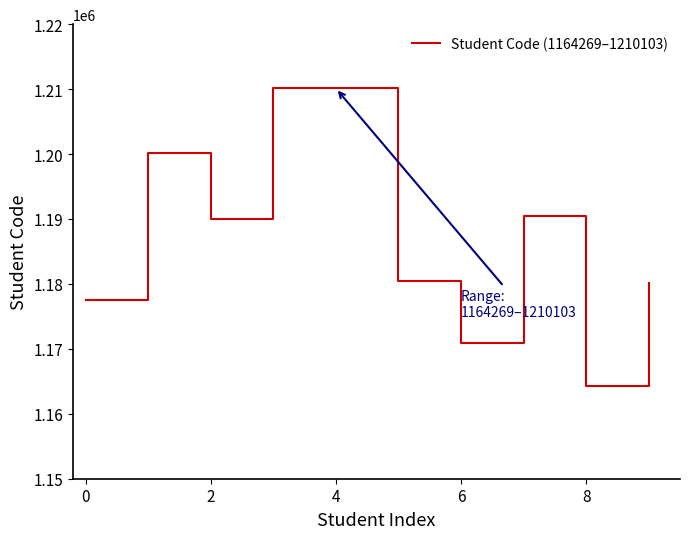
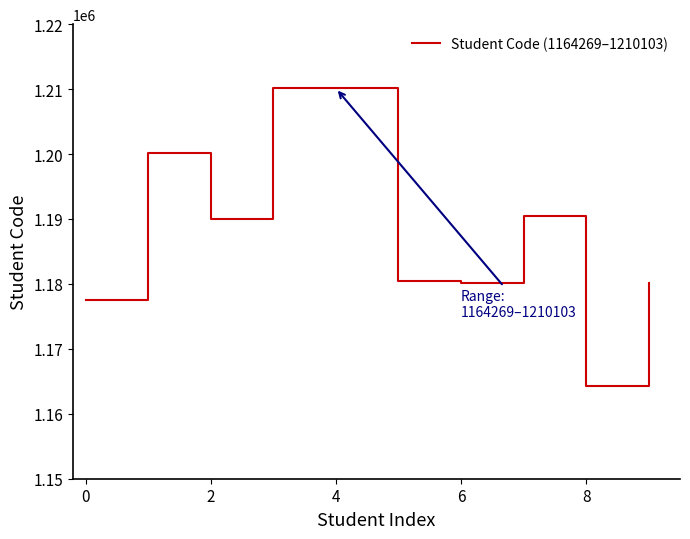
6: 1171000 -> 1180000
